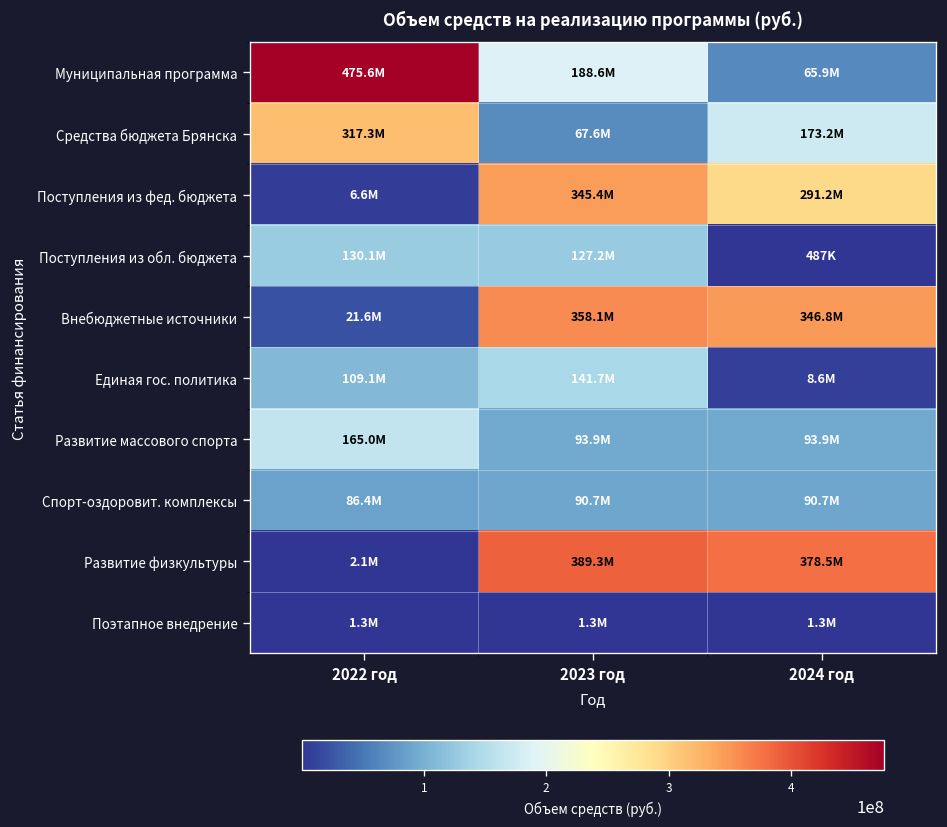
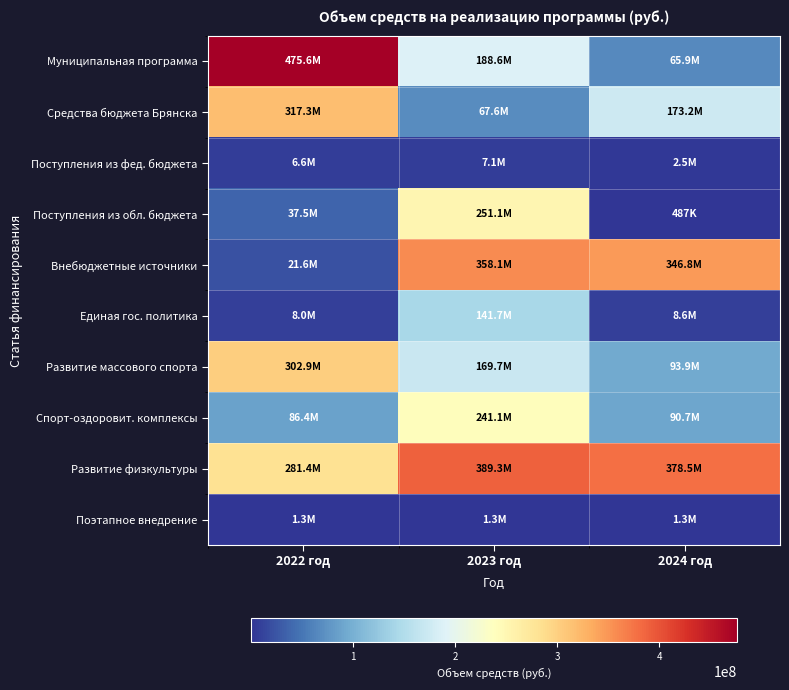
Поступления из фед. бюджета, 2023 год: 345.4M -> 7.1M
Поступления из фед. бюджета, 2024 год: 291.2M -> 2.5M
Поступления из обл. бюджета, 2022 год: 130.1M -> 37.5M
Поступления из обл. бюджета, 2023 год: 127.2M -> 251.1M
Единая гос. политика, 2022 год: 109.1M -> 8.0M
Развитие массового спорта, 2022 год: 165.0M -> 302.9M
Развитие массового спорта, 2023 год: 93.9M -> 169.7M
Спорт-оздоровит. комплексы, 2023 год: 90.7M -> 241.1M
Развитие физкультуры, 2022 год: 2.1M -> 281.4M
